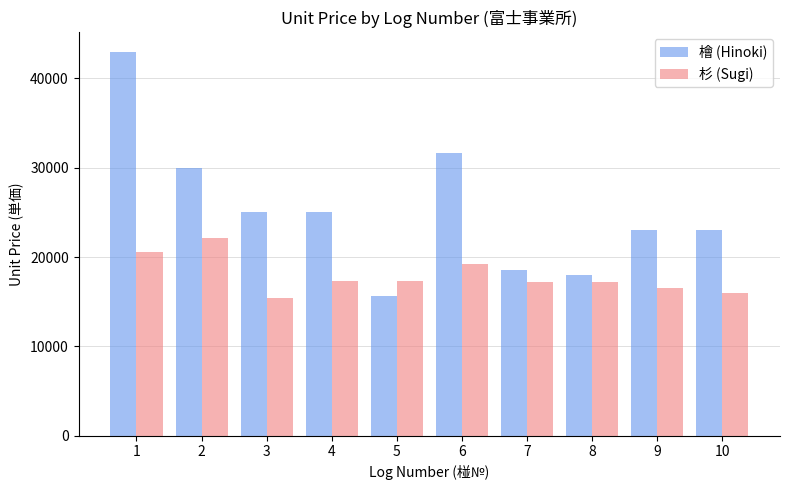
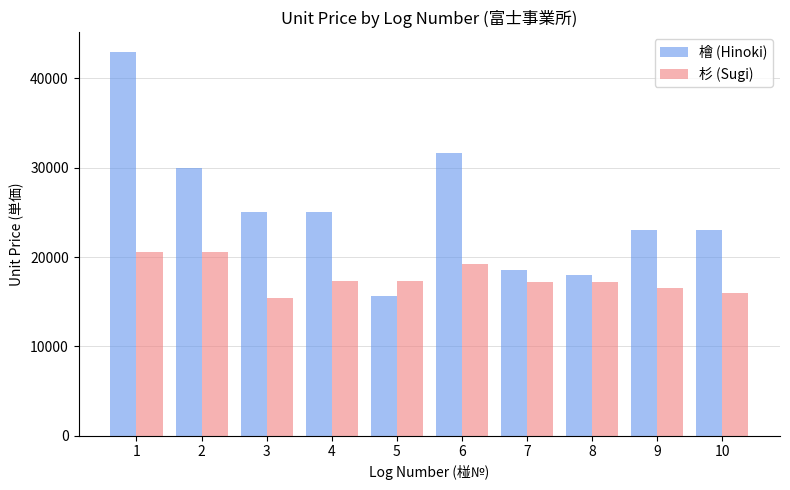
杉 (Sugi), 2: 22000 -> 21000
